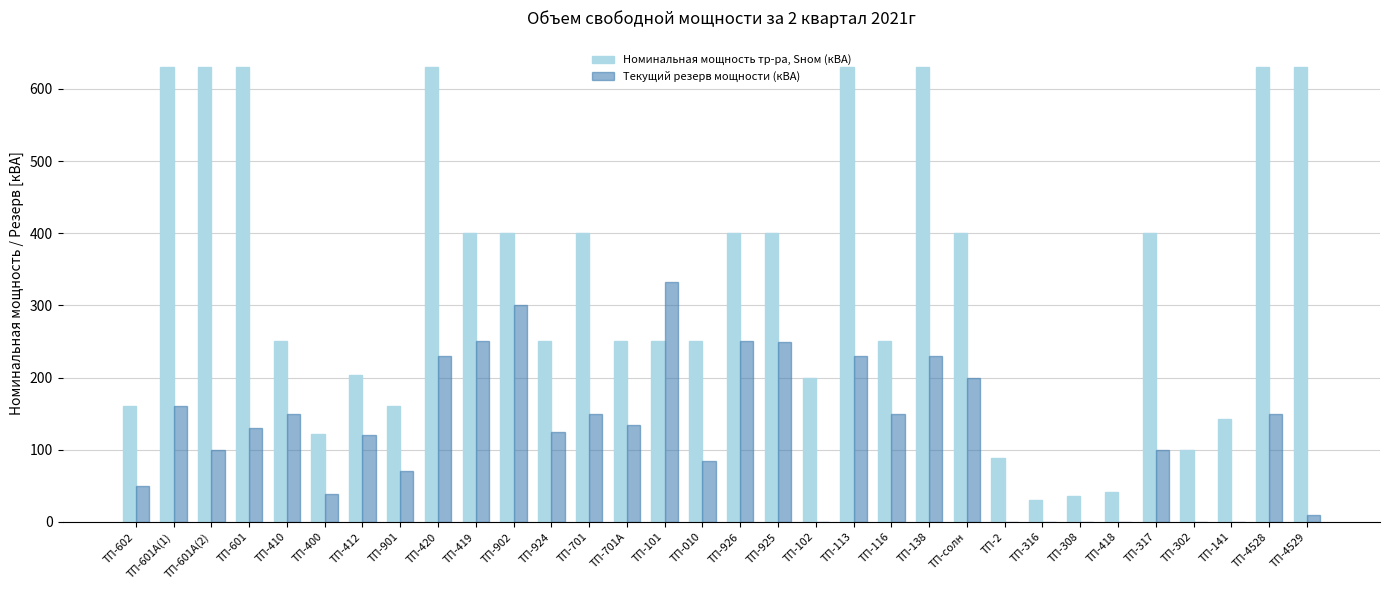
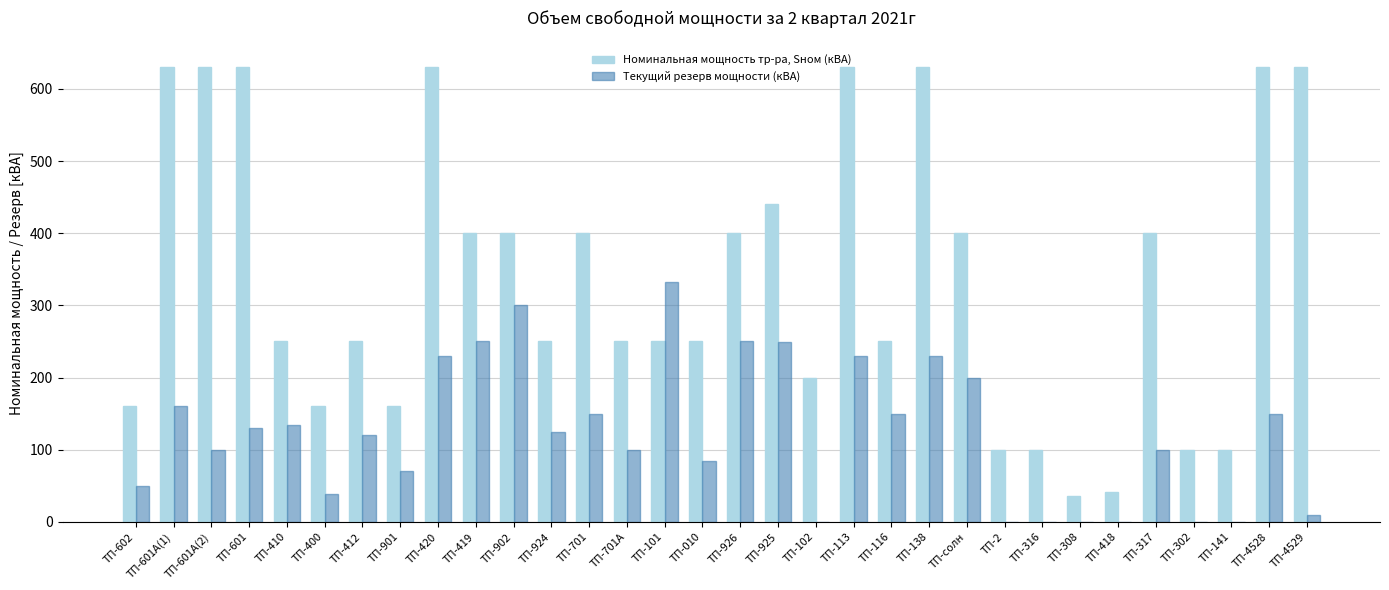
Текущий резерв мощности (кВА), ТП-410: 150 -> 130
Номинальная мощность тр-ра, Sном (кВА), ТП-400: 120 -> 160
Номинальная мощность тр-ра, Sном (кВА), ТП-412: 200 -> 250
Текущий резерв мощности (кВА), ТП-701А: 130 -> 100
Номинальная мощность тр-ра, Sном (кВА), ТП-925: 400 -> 440
Номинальная мощность тр-ра, Sном (кВА), ТП-2: 90 -> 100
Номинальная мощность тр-ра, Sном (кВА), ТП-316: 30 -> 100
Номинальная мощность тр-ра, Sном (кВА), ТП-141: 140 -> 100
